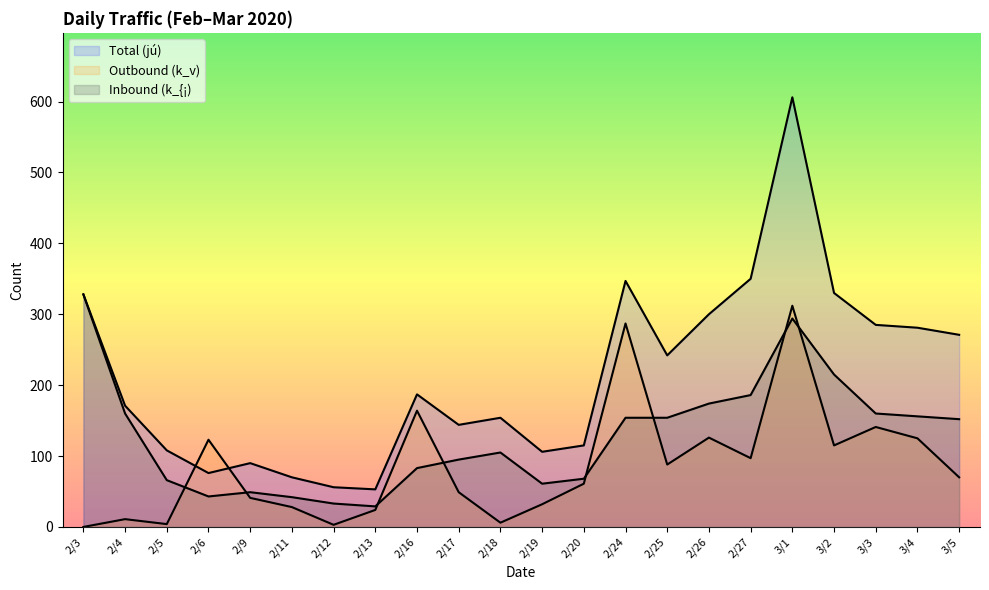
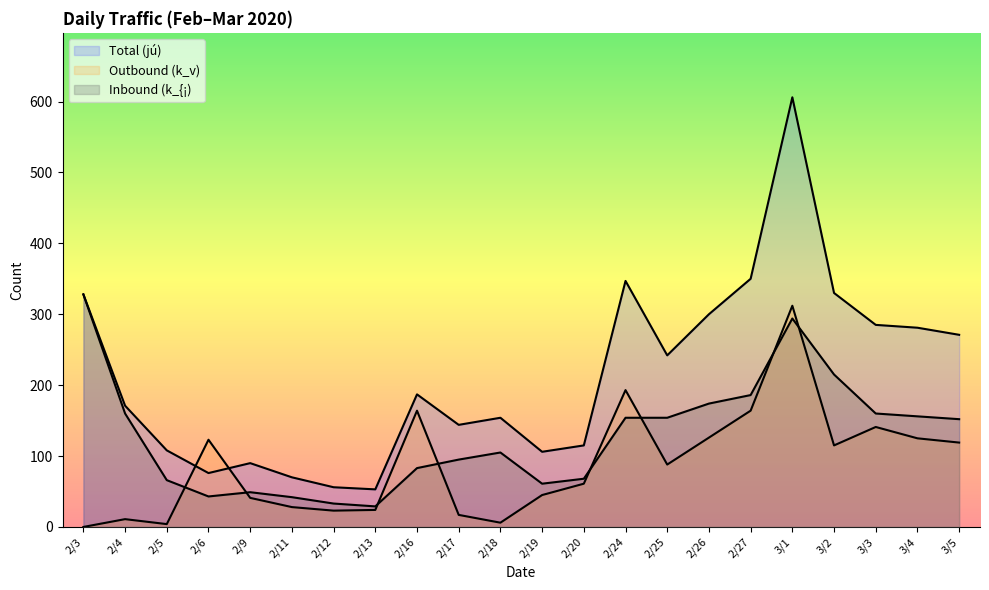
Outbound (k_v), 2/12: 0 -> 20
Outbound (k_v), 2/17: 50 -> 20
Outbound (k_v), 2/19: 30 -> 50
Outbound (k_v), 2/24: 290 -> 190
Outbound (k_v), 2/27: 100 -> 160
Outbound (k_v), 3/5: 70 -> 120
